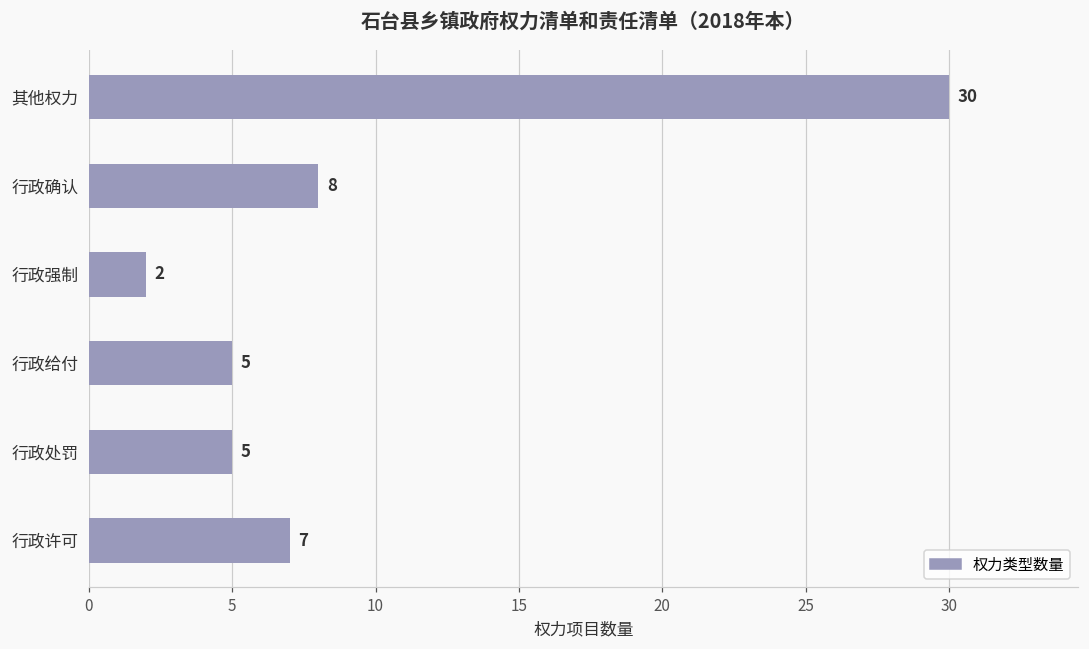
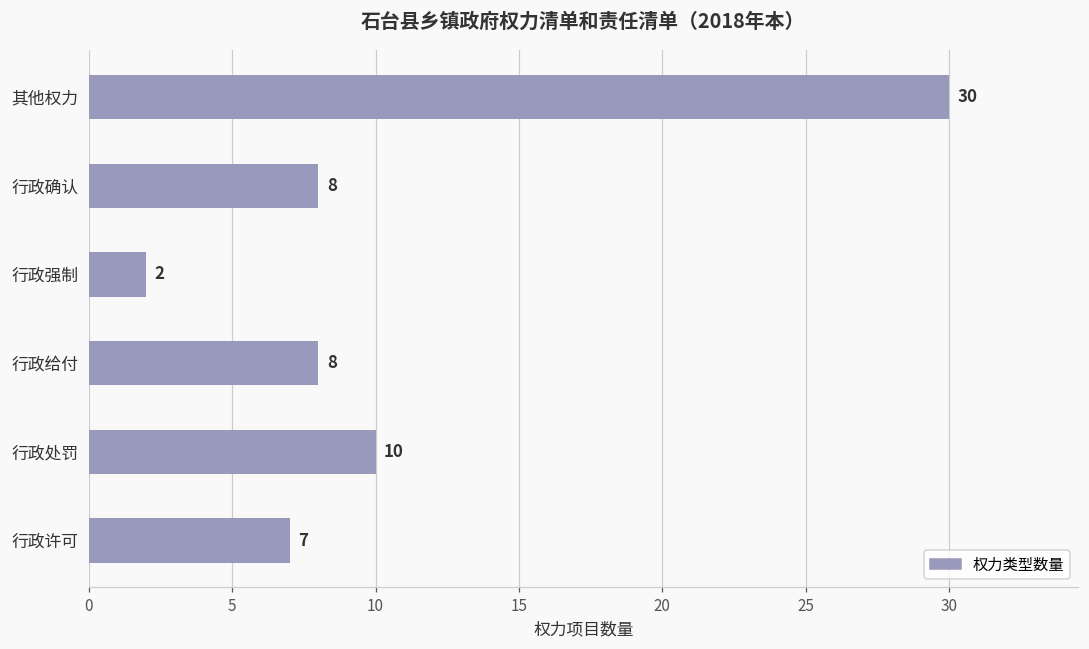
行政给付: 5 -> 8
行政处罚: 5 -> 10
